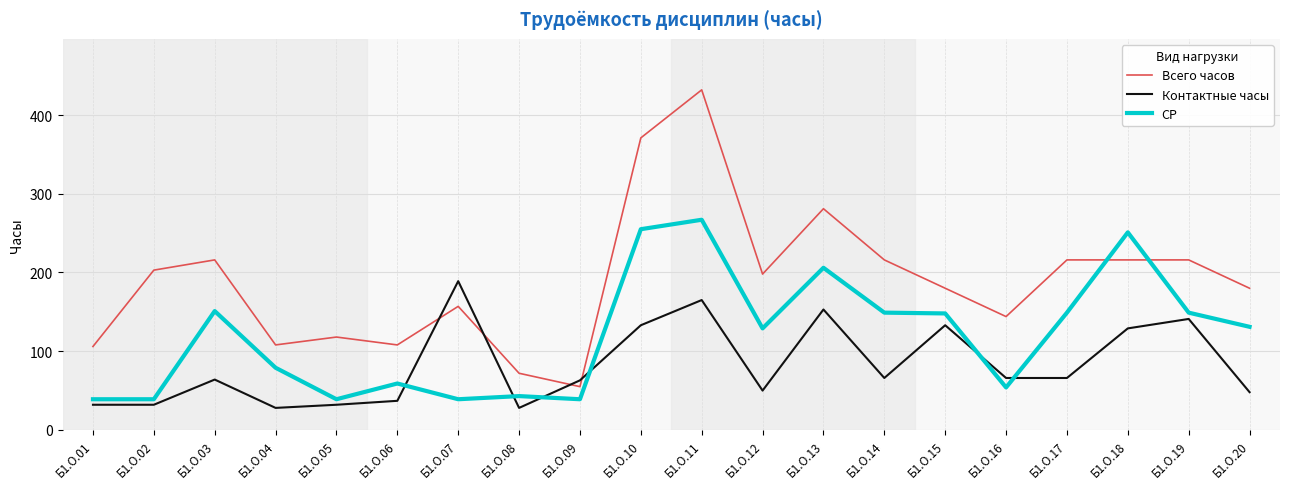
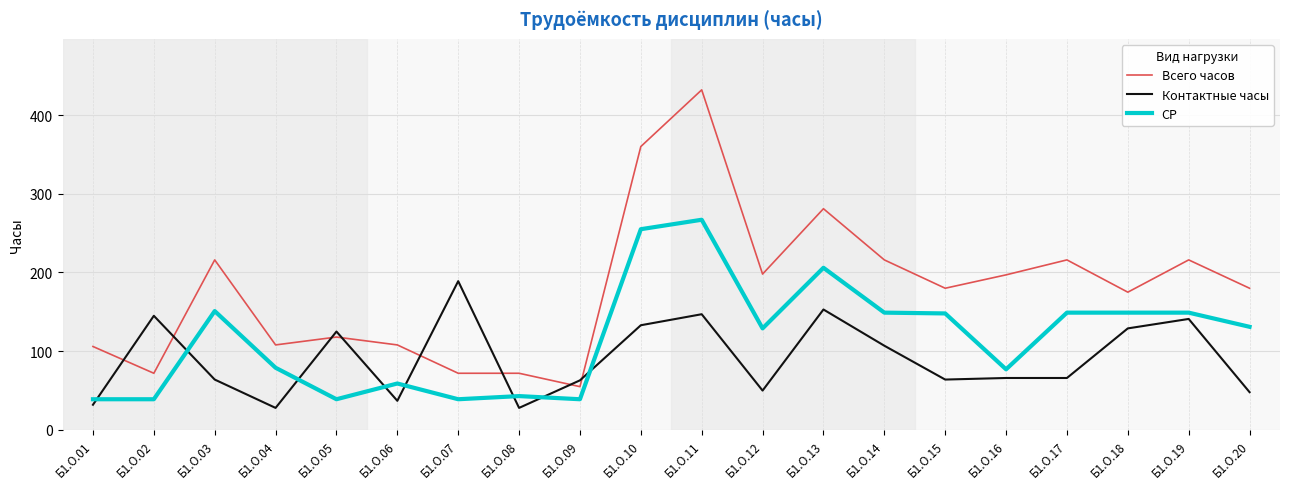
Всего часов, Б1.О.02: 200 -> 70
Контактные часы, Б1.О.02: 30 -> 150
Контактные часы, Б1.О.05: 30 -> 130
Всего часов, Б1.О.07: 160 -> 70
Всего часов, Б1.О.10: 370 -> 360
Контактные часы, Б1.О.11: 170 -> 150
Контактные часы, Б1.О.14: 70 -> 110
Контактные часы, Б1.О.15: 130 -> 60
Всего часов, Б1.О.16: 140 -> 200
СР, Б1.О.16: 50 -> 80
Всего часов, Б1.О.18: 220 -> 180
СР, Б1.О.18: 250 -> 150
